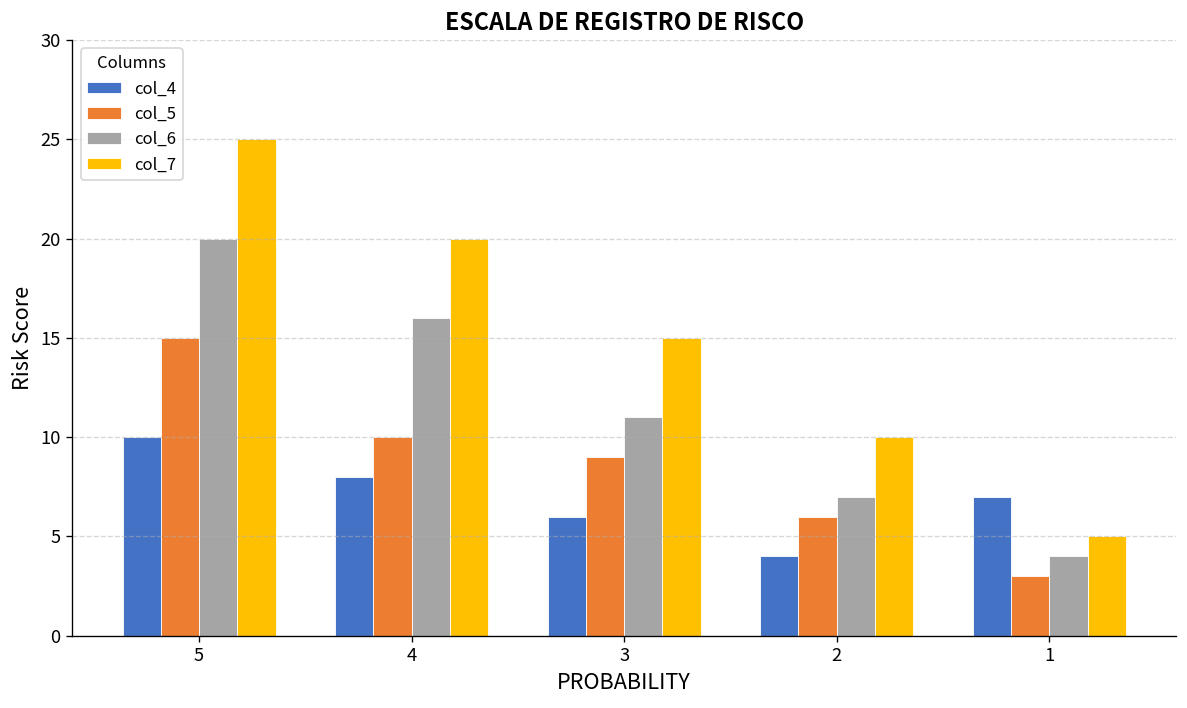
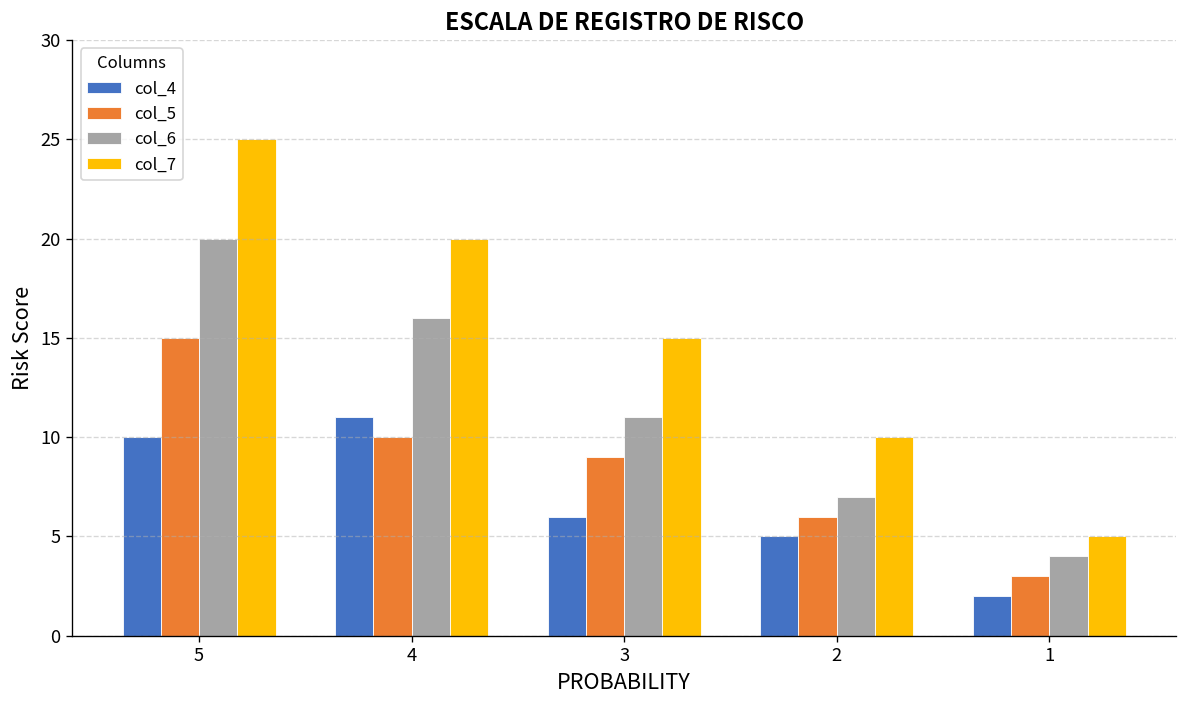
col_4, 4: 8 -> 11
col_4, 2: 4 -> 5
col_4, 1: 7 -> 2
